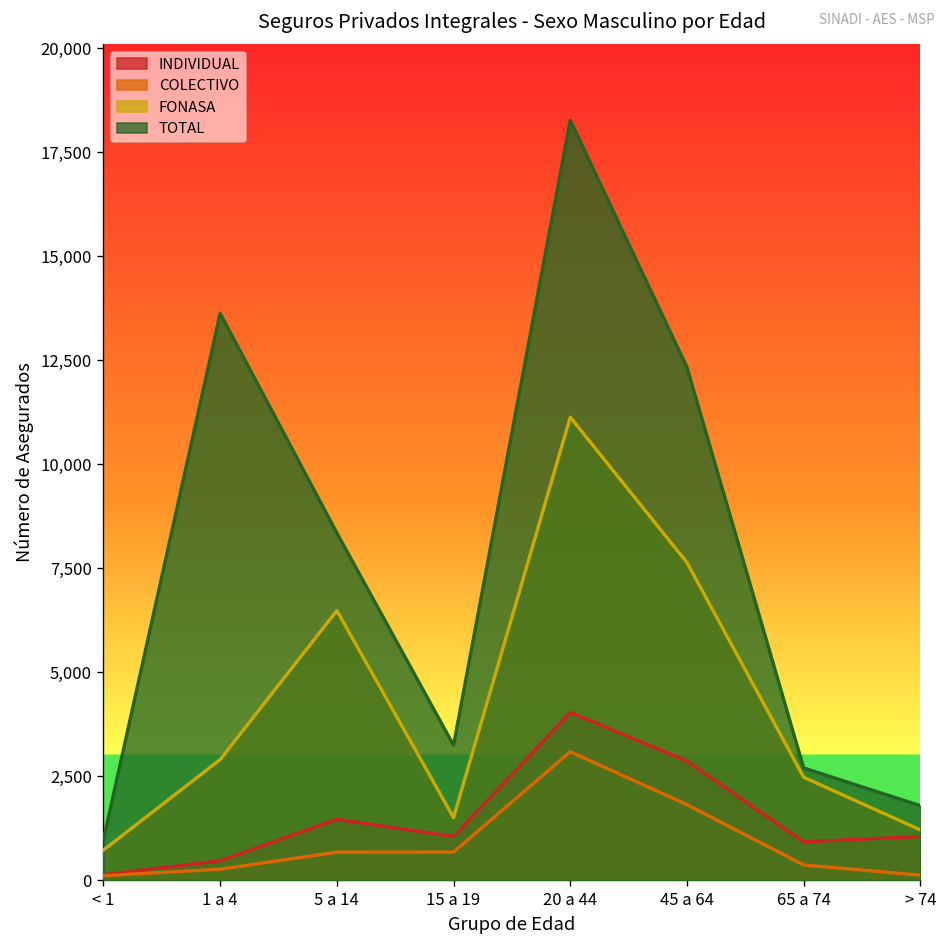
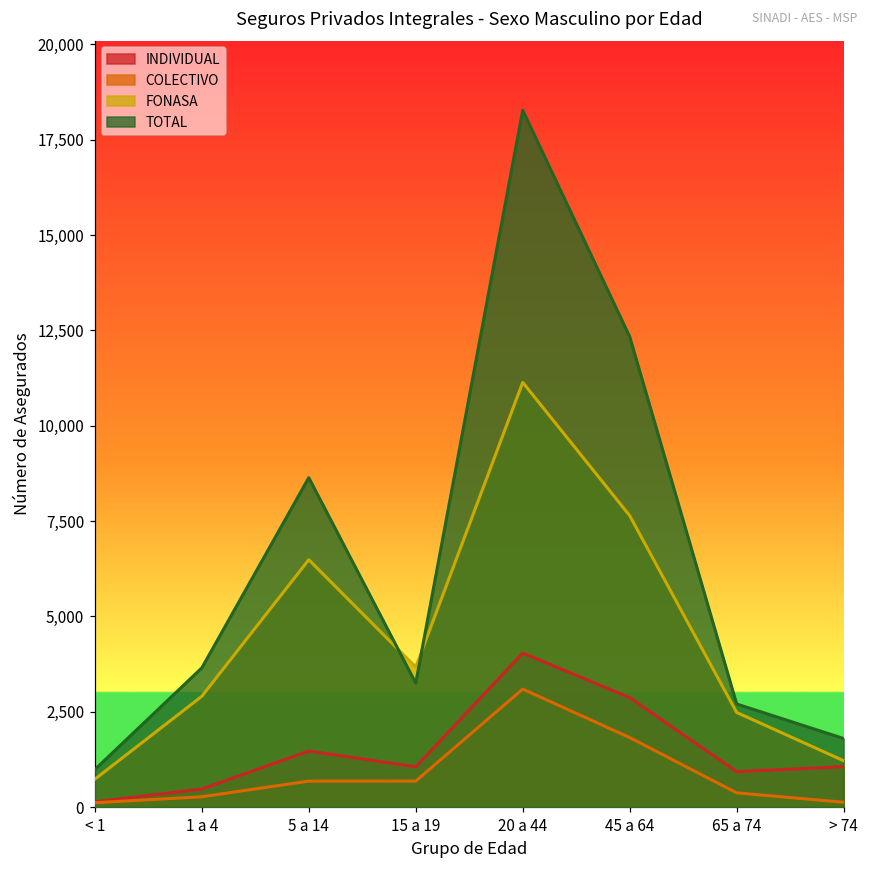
TOTAL, 1 a 4: 13,600 -> 3,700
TOTAL, 5 a 14: 8,400 -> 8,600
FONASA, 15 a 19: 1,500 -> 3,700
